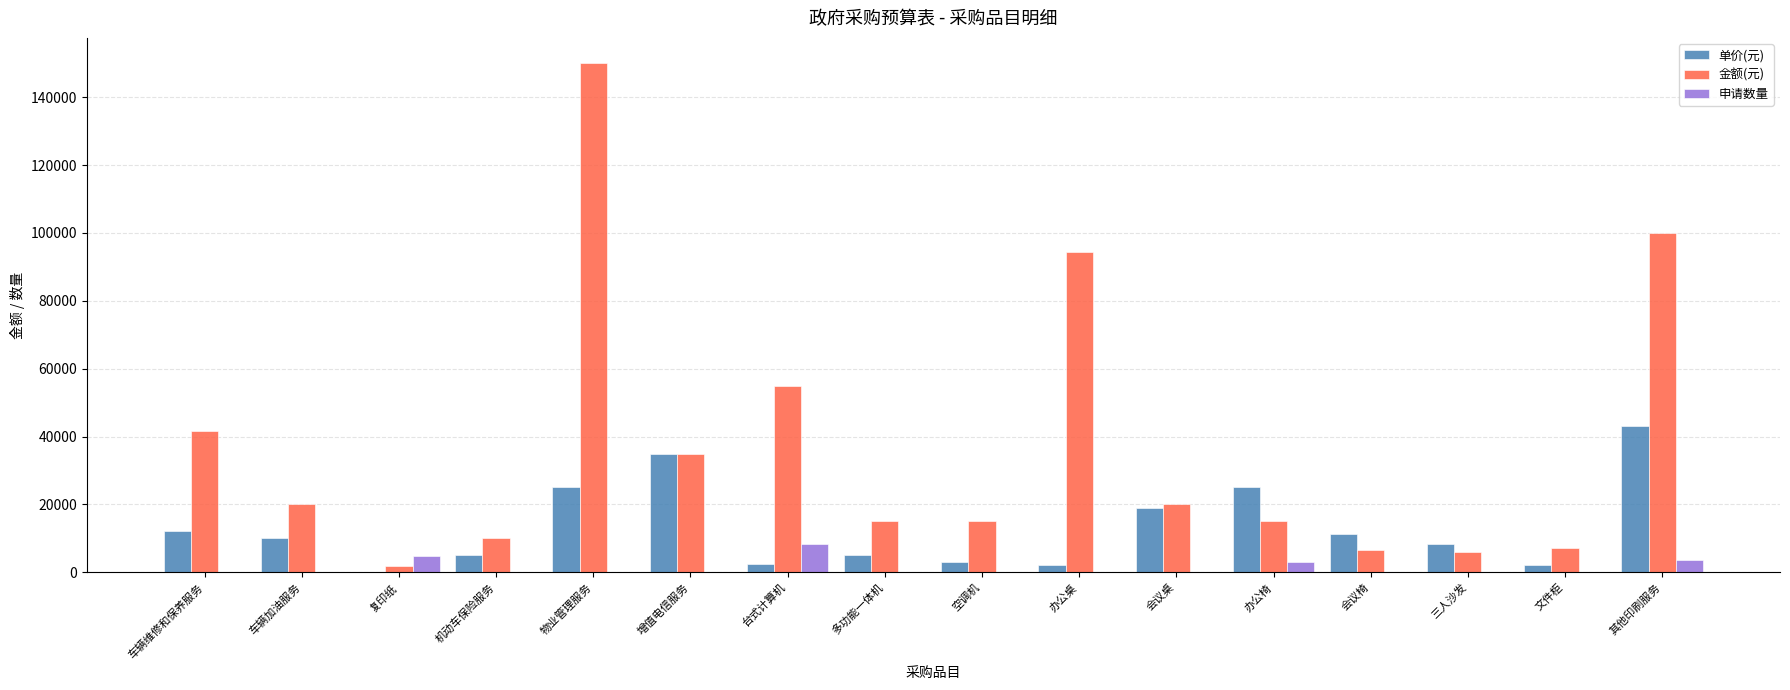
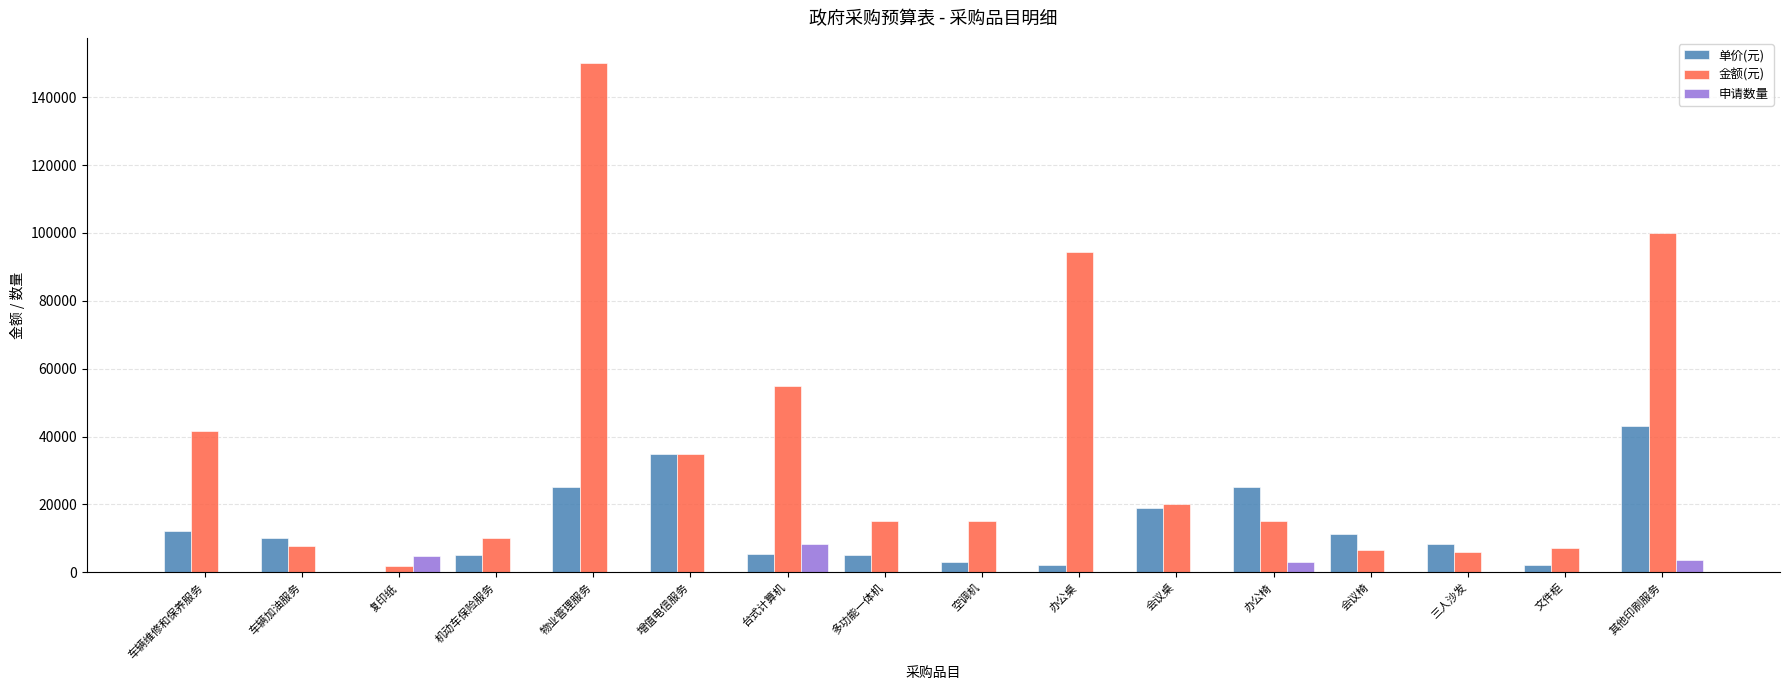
金额(元), 车辆加油服务: 20000 -> 8000
单价(元), 台式计算机: 2000 -> 6000
